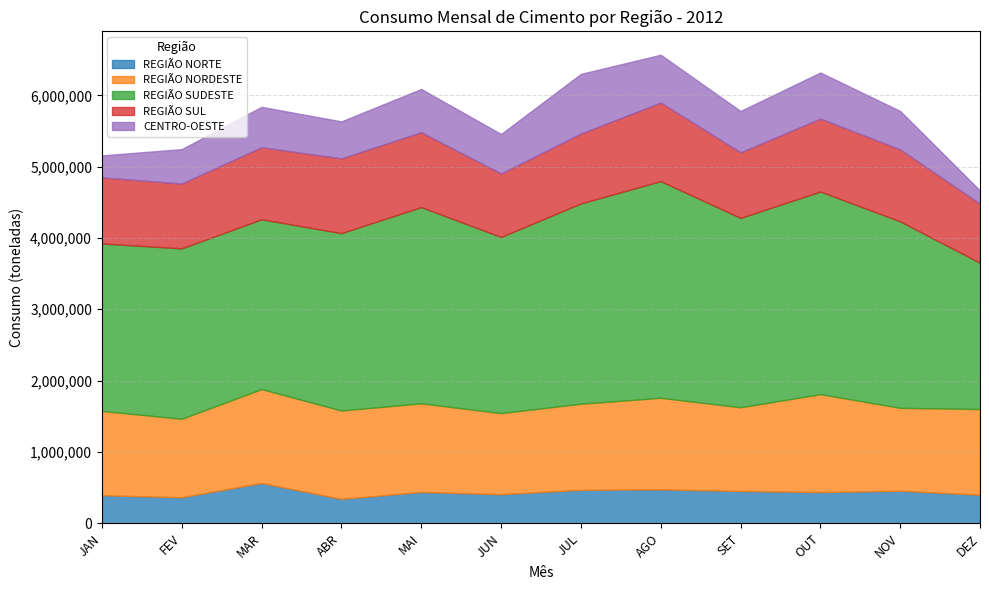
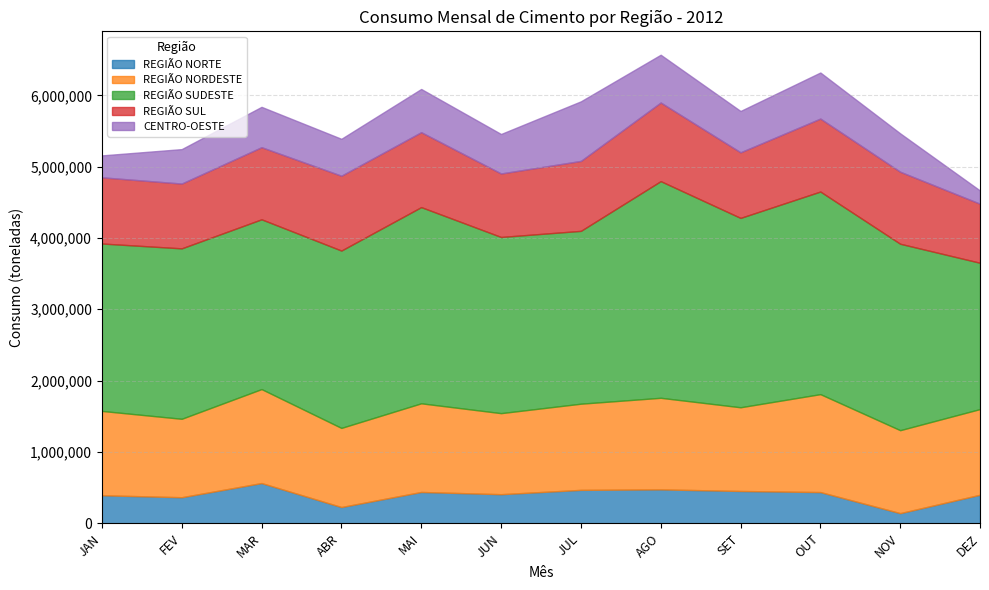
REGIÃO NORTE, ABR: 300,000 -> 200,000
REGIÃO NORDESTE, ABR: 1,200,000 -> 1,100,000
REGIÃO SUDESTE, JUL: 2,800,000 -> 2,400,000
REGIÃO NORTE, NOV: 500,000 -> 100,000
